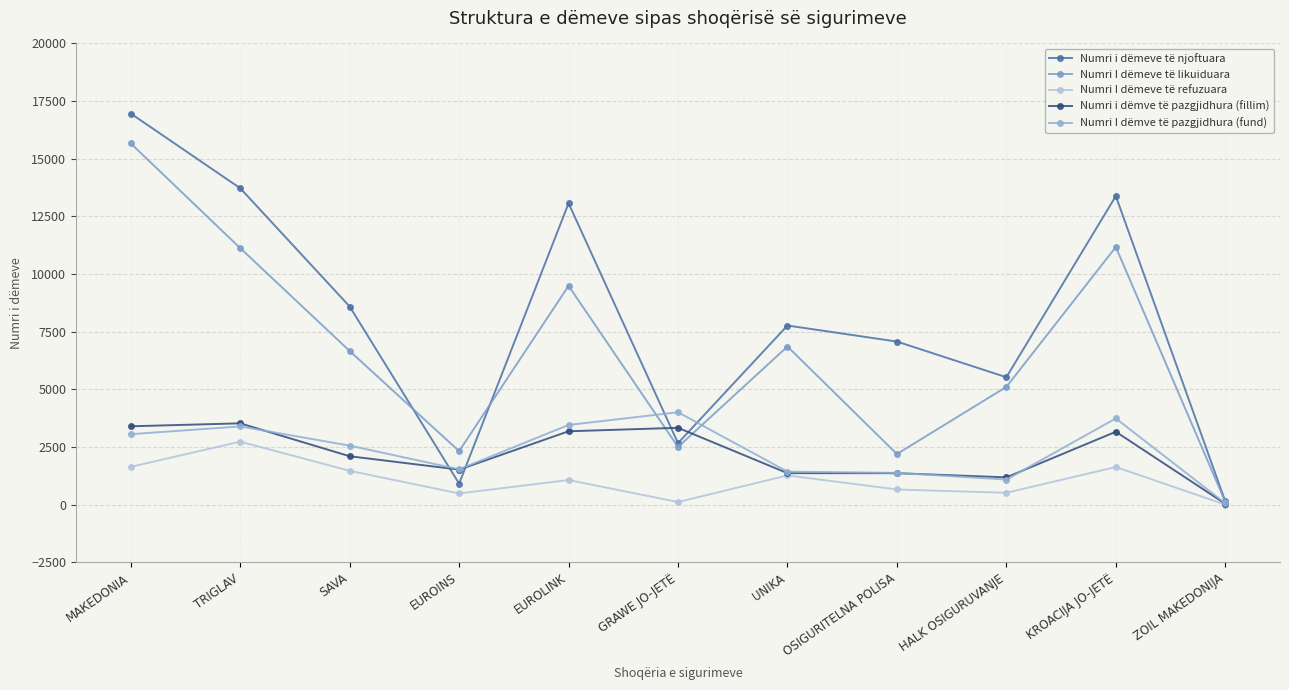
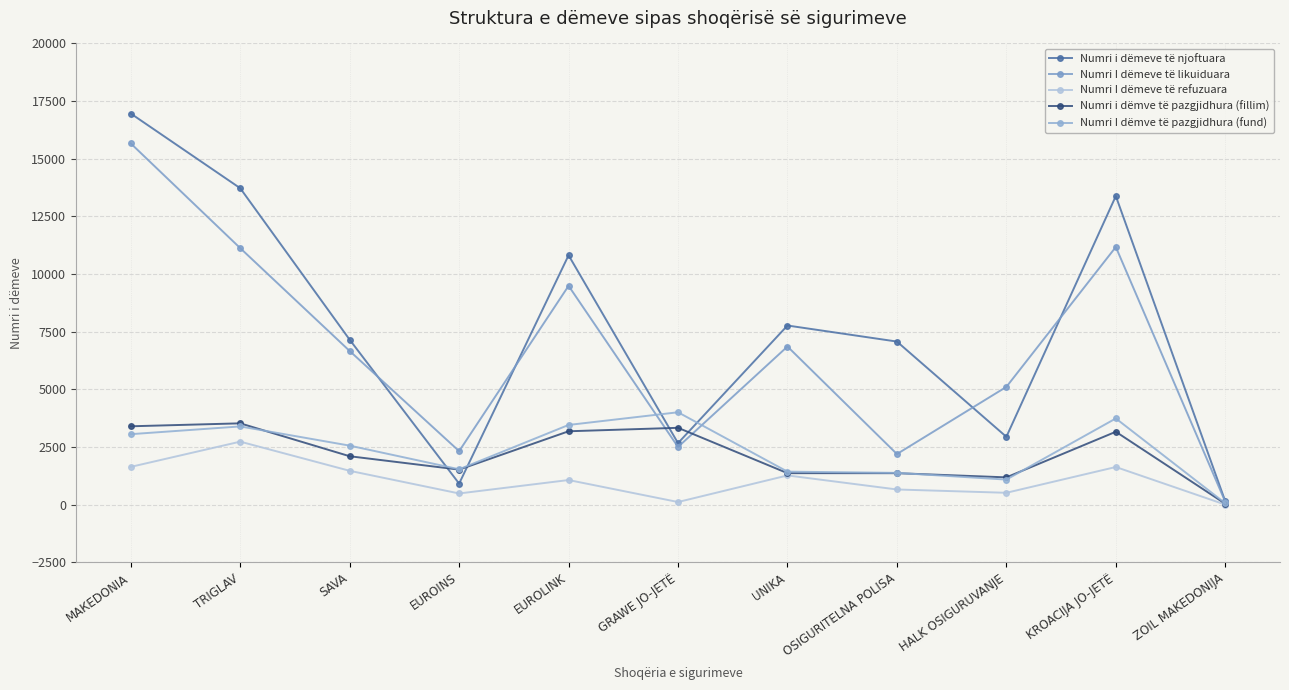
Numri i dëmeve të njoftuara, SAVA: 8600 -> 7200
Numri i dëmeve të njoftuara, EUROLINK: 13100 -> 10800
Numri i dëmeve të njoftuara, HALK OSIGURUVANJE: 5500 -> 2900
